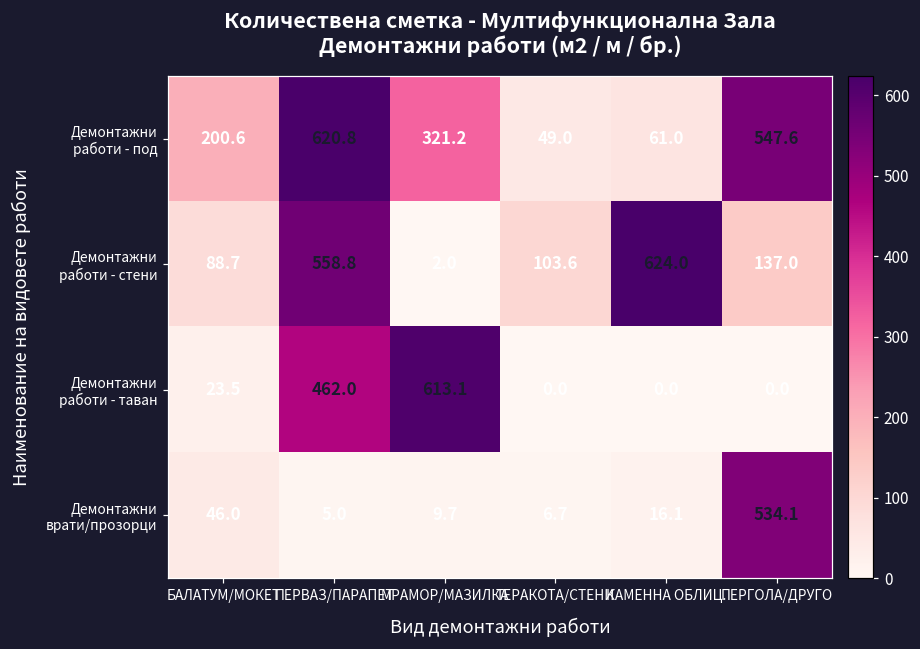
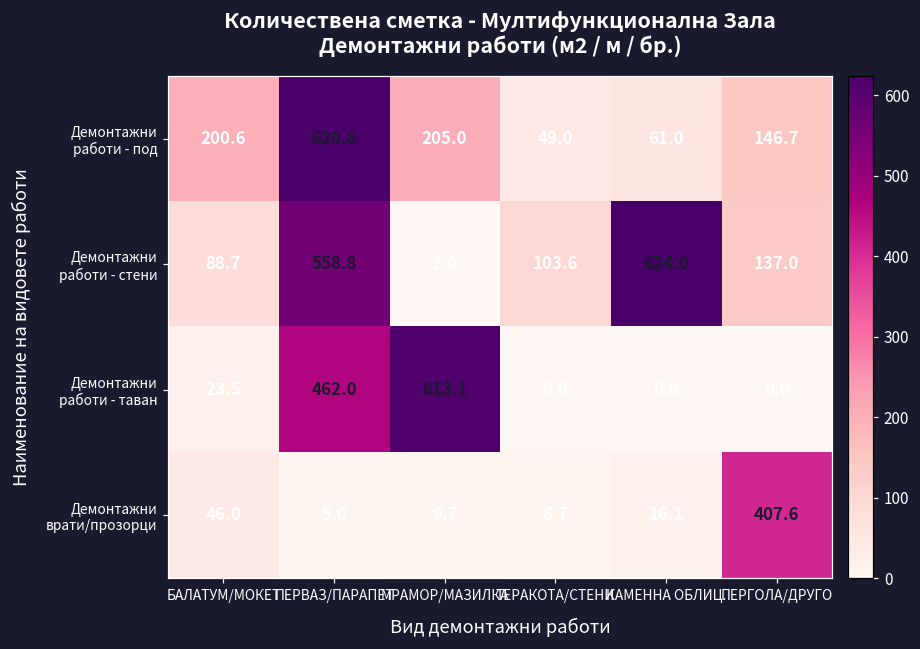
Демонтажни работи - под, МРАМОР/МАЗИЛКА: 321.2 -> 205.0
Демонтажни работи - под, ПЕРГОЛА/ДРУГО: 547.6 -> 146.7
Демонтажни врати/прозорци, ПЕРГОЛА/ДРУГО: 534.1 -> 407.6
